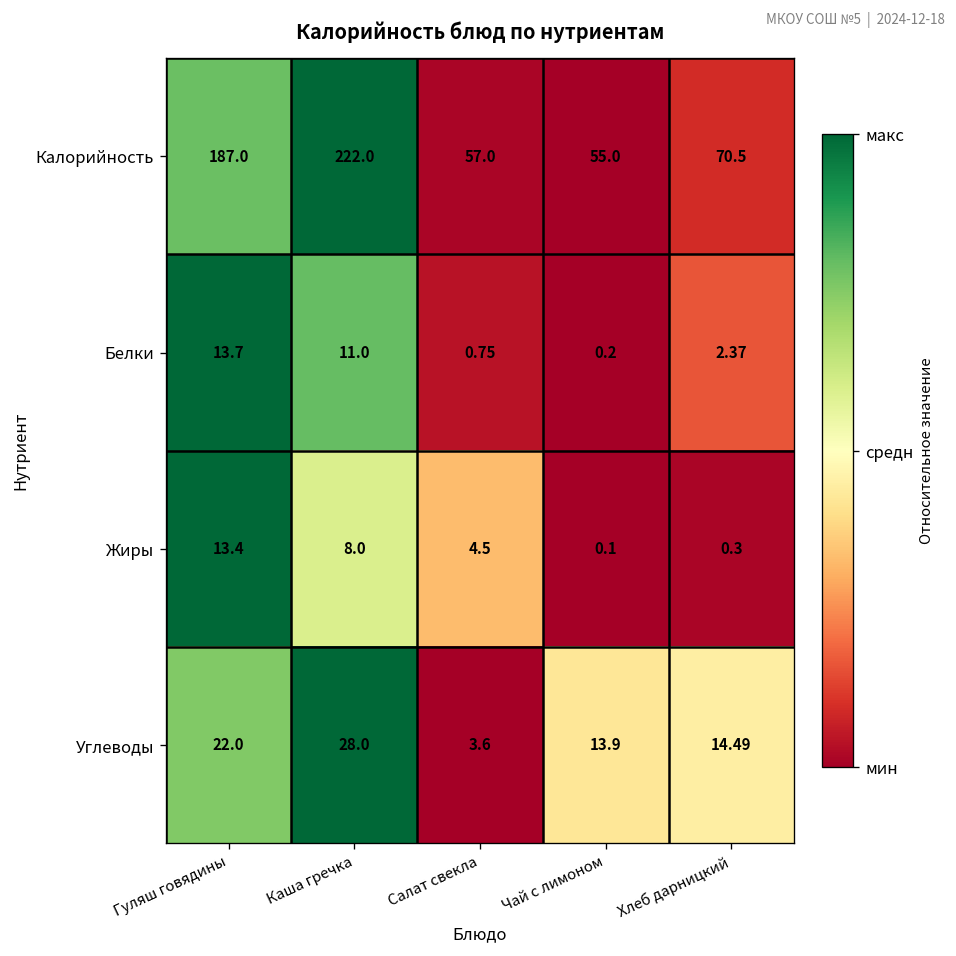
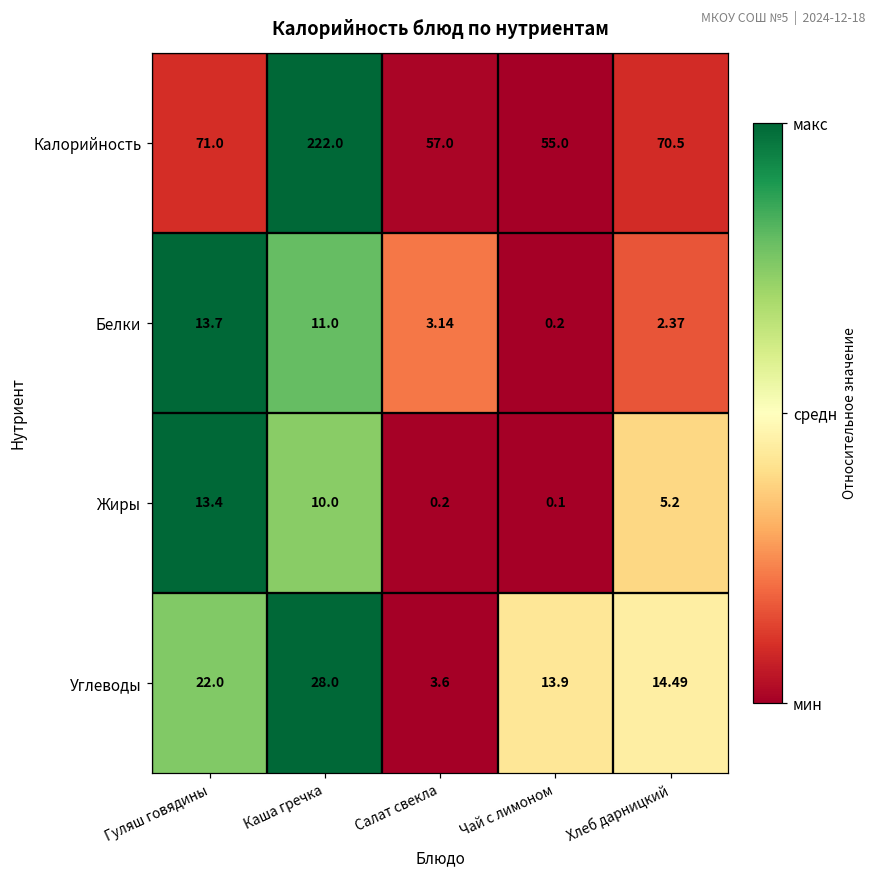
Калорийность, Гуляш говядины: 187.0 -> 71.0
Белки, Салат свекла: 0.75 -> 3.14
Жиры, Каша гречка: 8.0 -> 10.0
Жиры, Салат свекла: 4.5 -> 0.2
Жиры, Хлеб дарницкий: 0.3 -> 5.2
